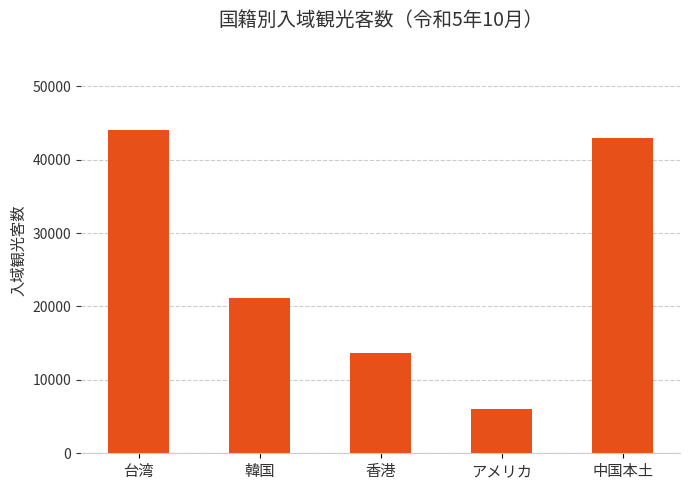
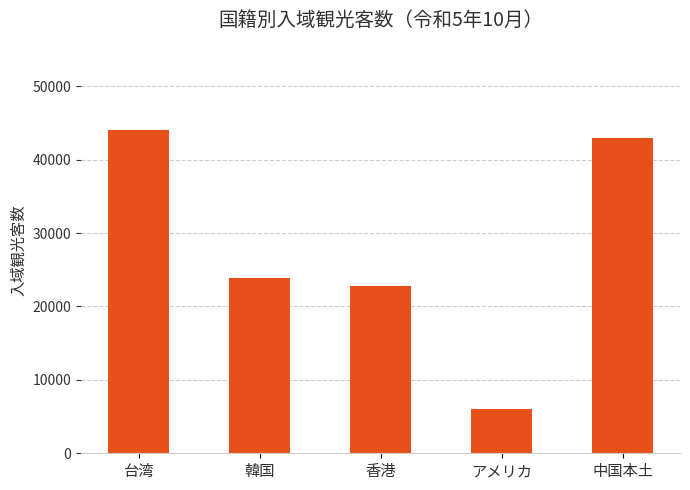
韓国: 21000 -> 24000
香港: 14000 -> 23000
